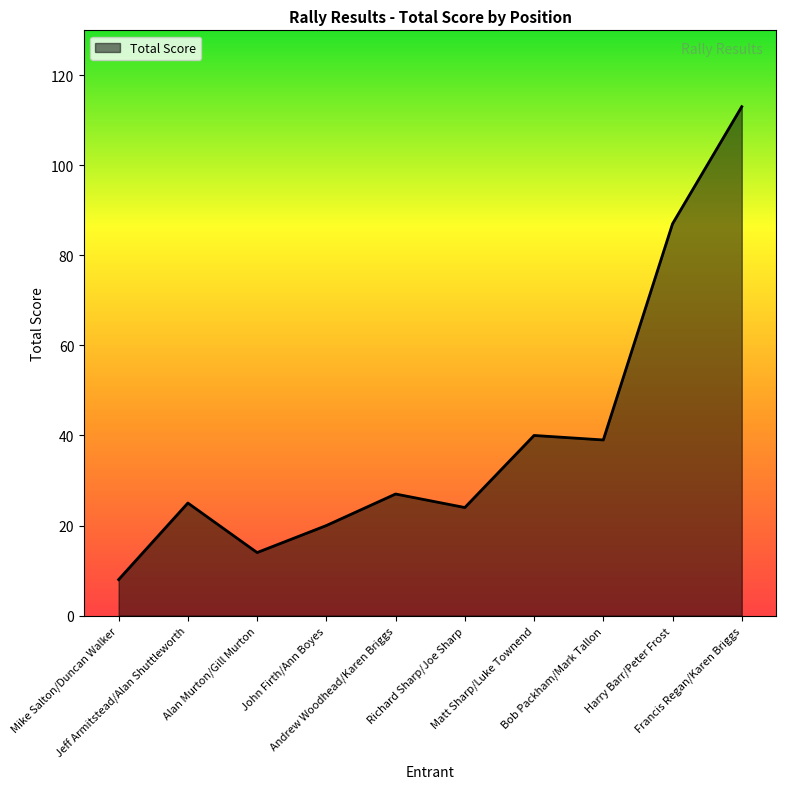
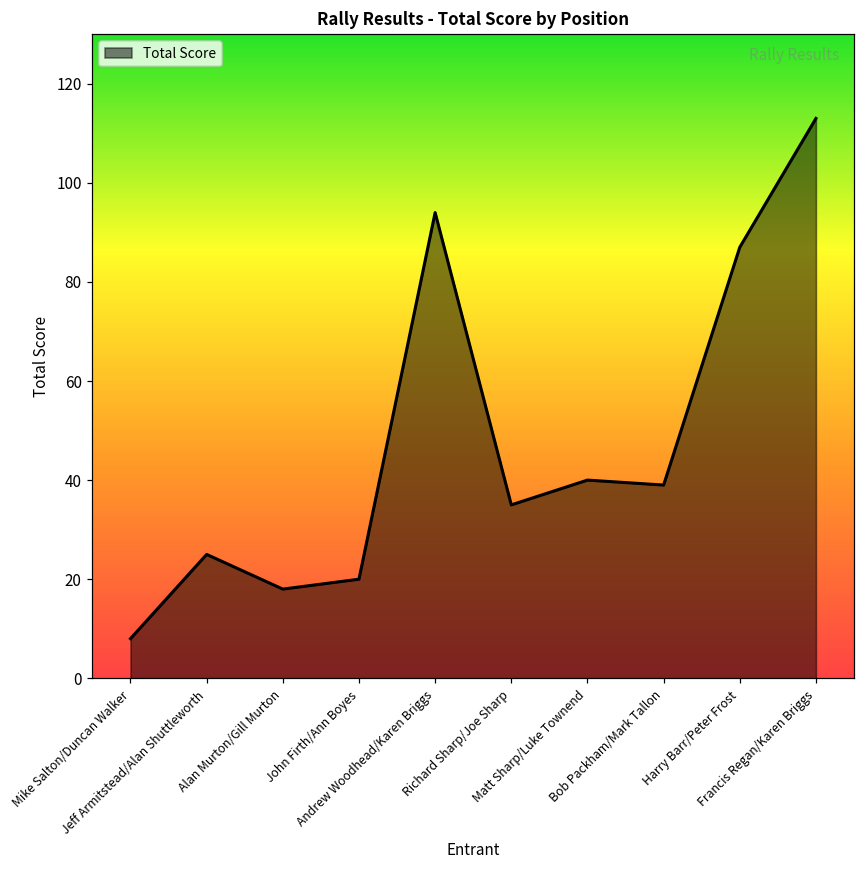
Alan Murton/Gill Murton: 14 -> 18
Andrew Woodhead/Karen Briggs: 27 -> 94
Richard Sharp/Joe Sharp: 24 -> 35
